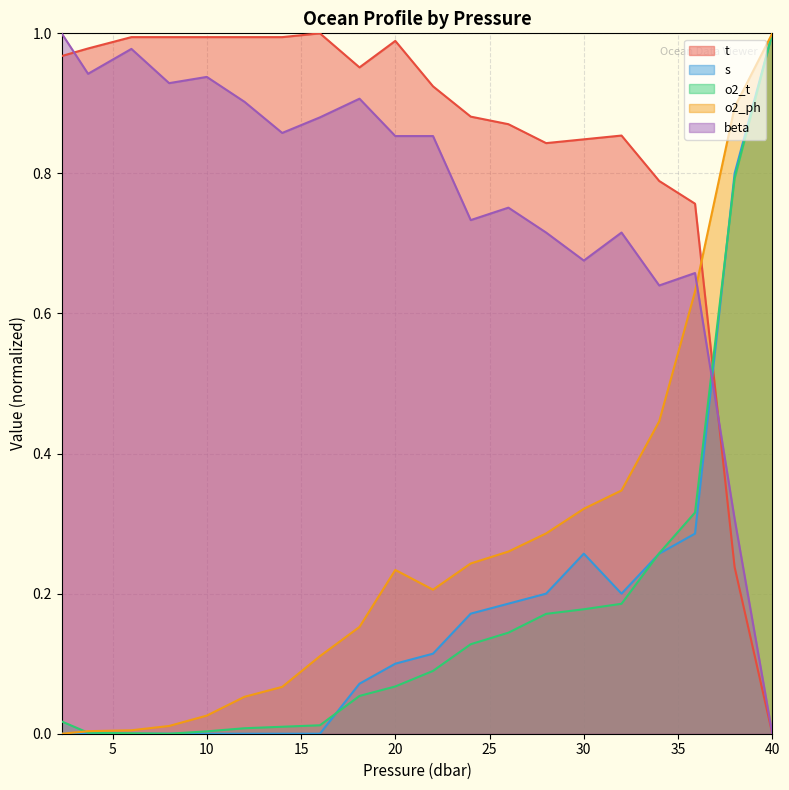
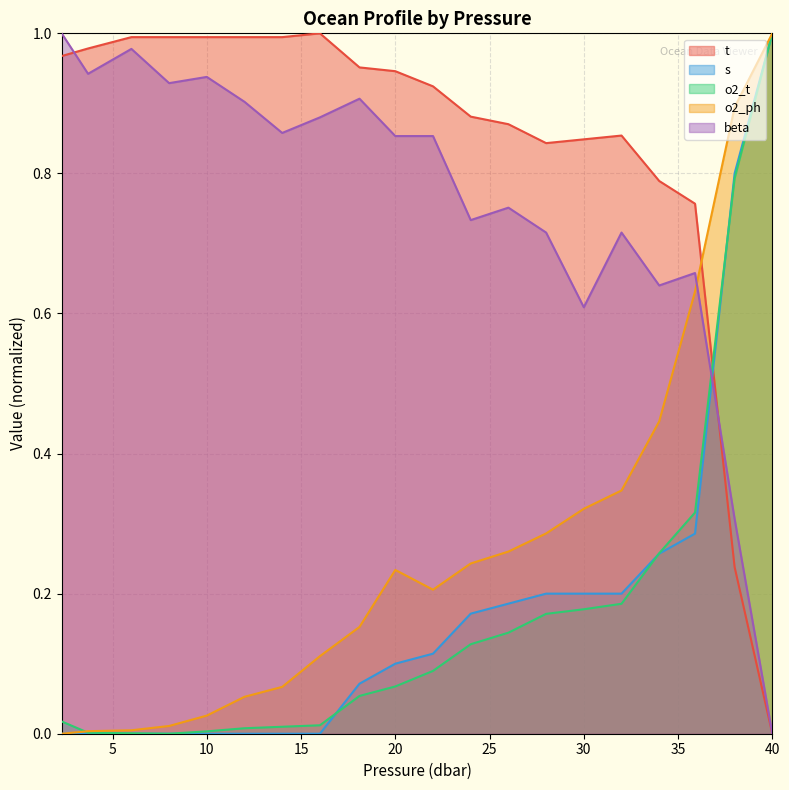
t, 20: 0.99 -> 0.95
s, 30: 0.26 -> 0.20
beta, 30: 0.68 -> 0.61
